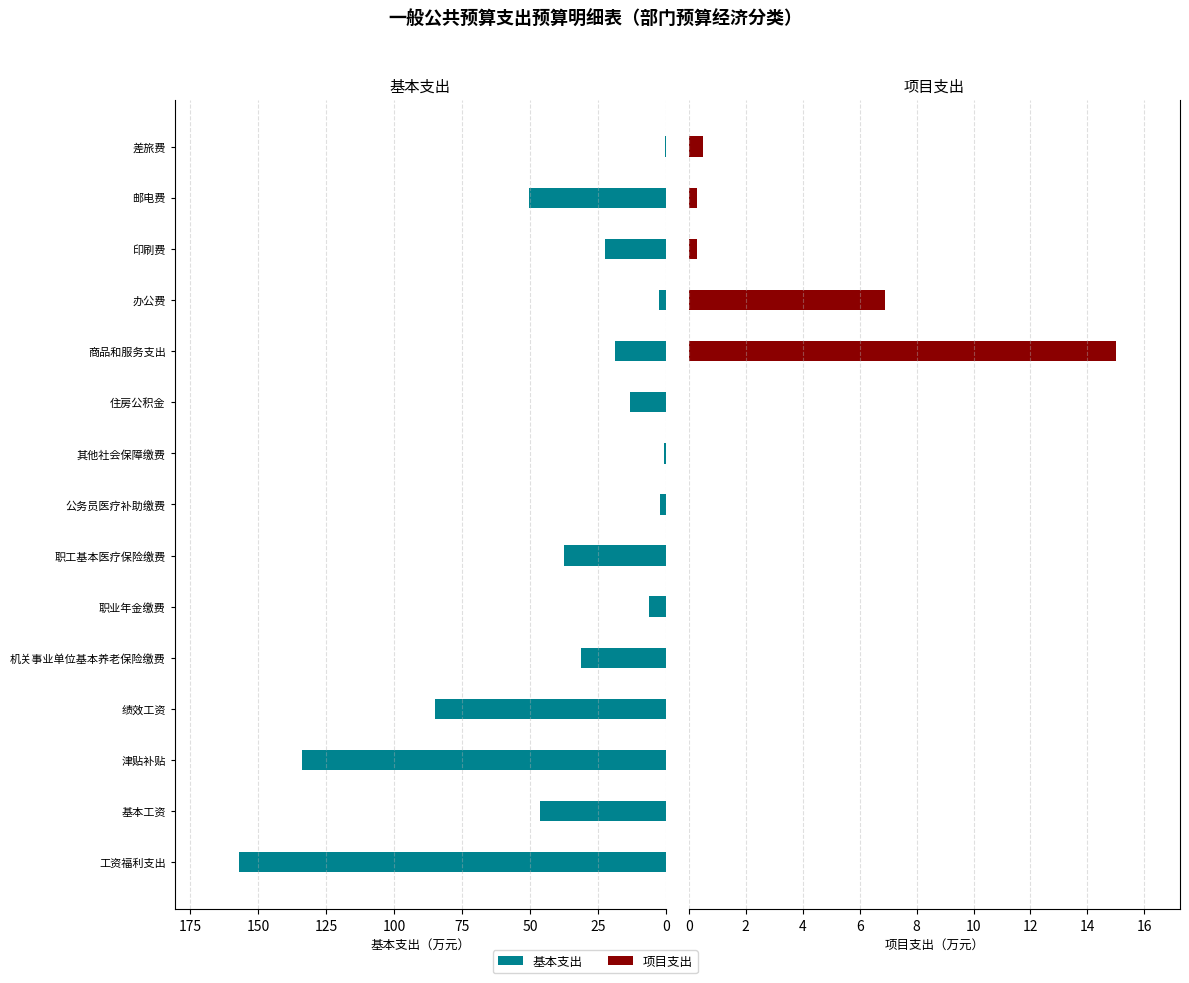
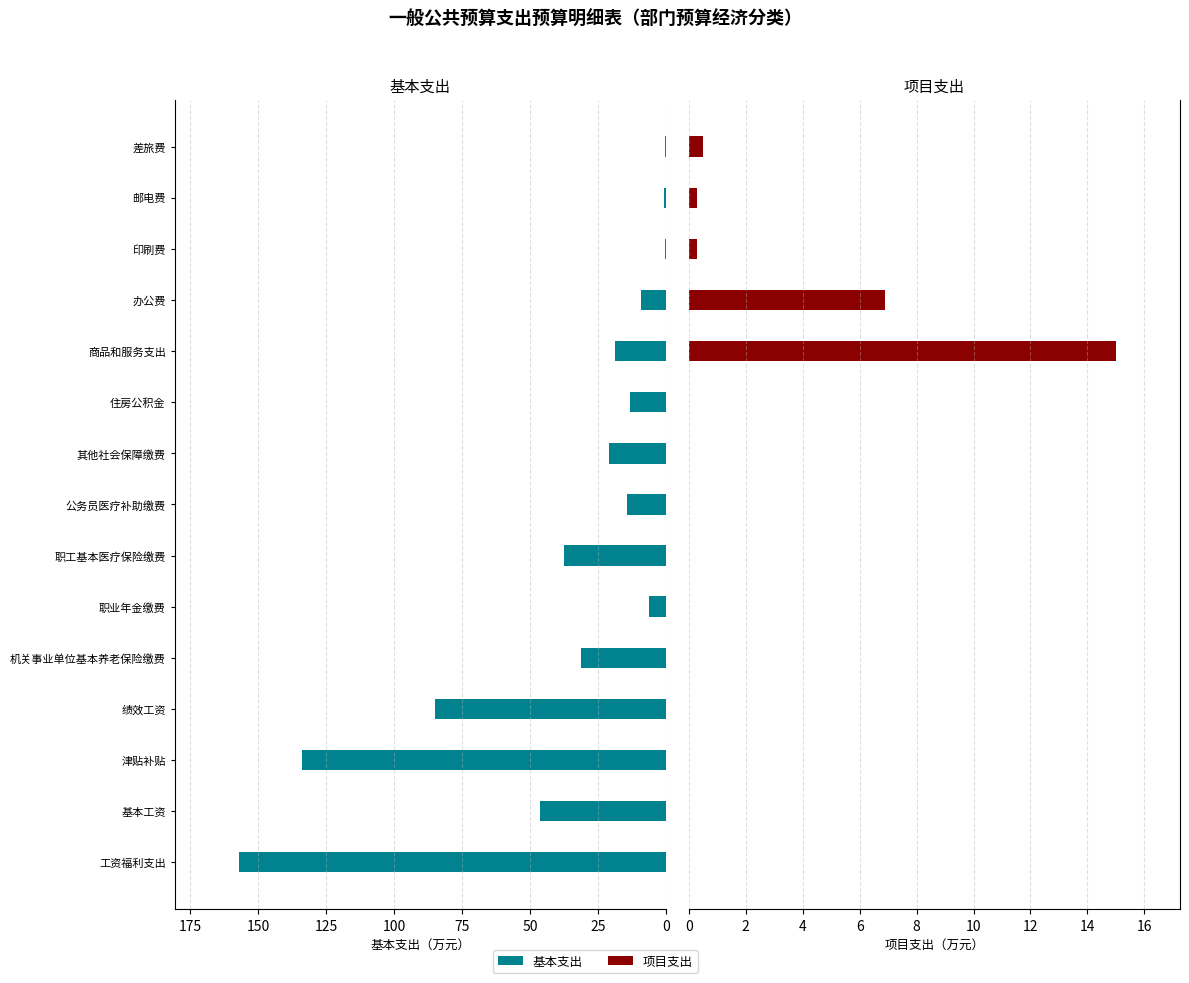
基本支出, 邮电费: 51 -> 1
基本支出, 印刷费: 22 -> 0
基本支出, 办公费: 3 -> 9
基本支出, 其他社会保障缴费: 1 -> 21
基本支出, 公务员医疗补助缴费: 2 -> 14
